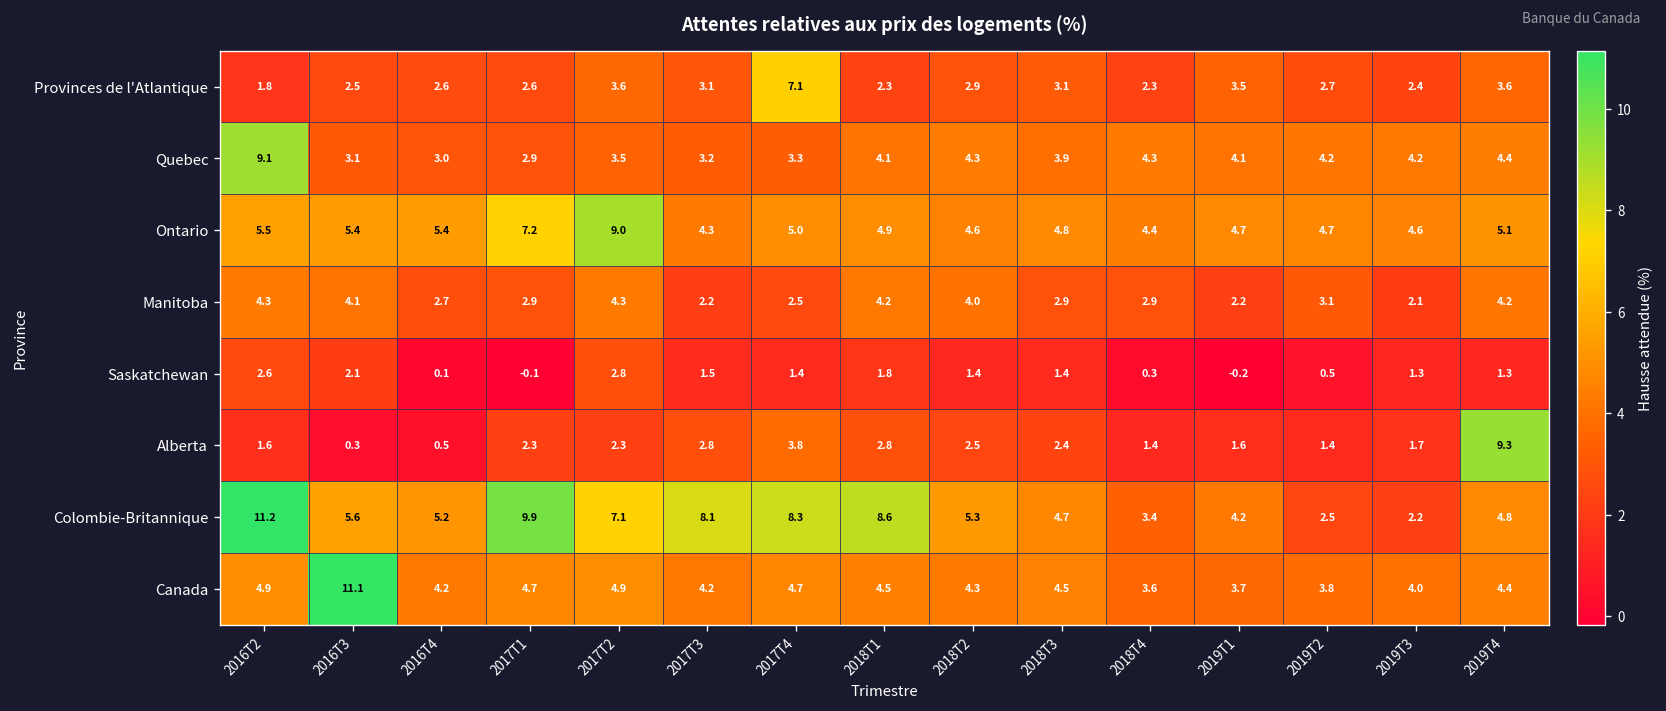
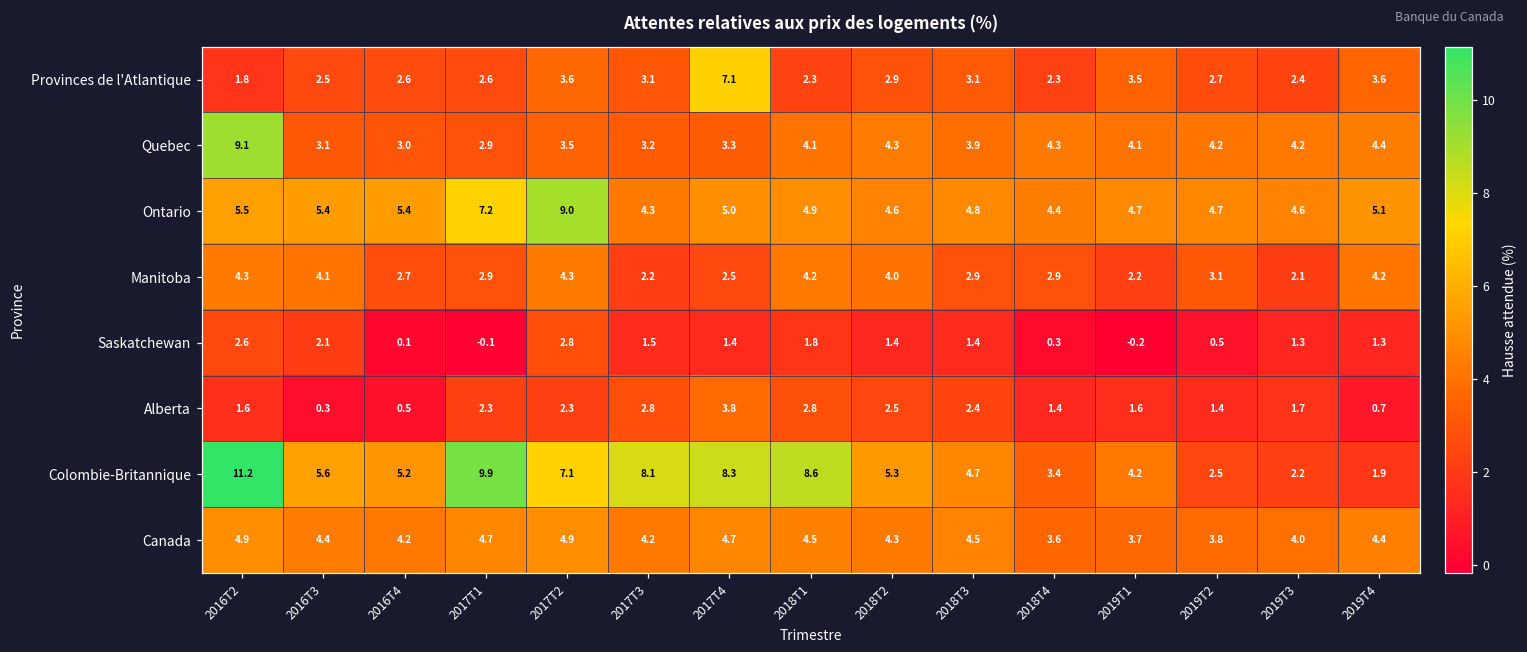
Alberta, 2019T4: 9.3 -> 0.7
Colombie-Britannique, 2019T4: 4.8 -> 1.9
Canada, 2016T3: 11.1 -> 4.4
